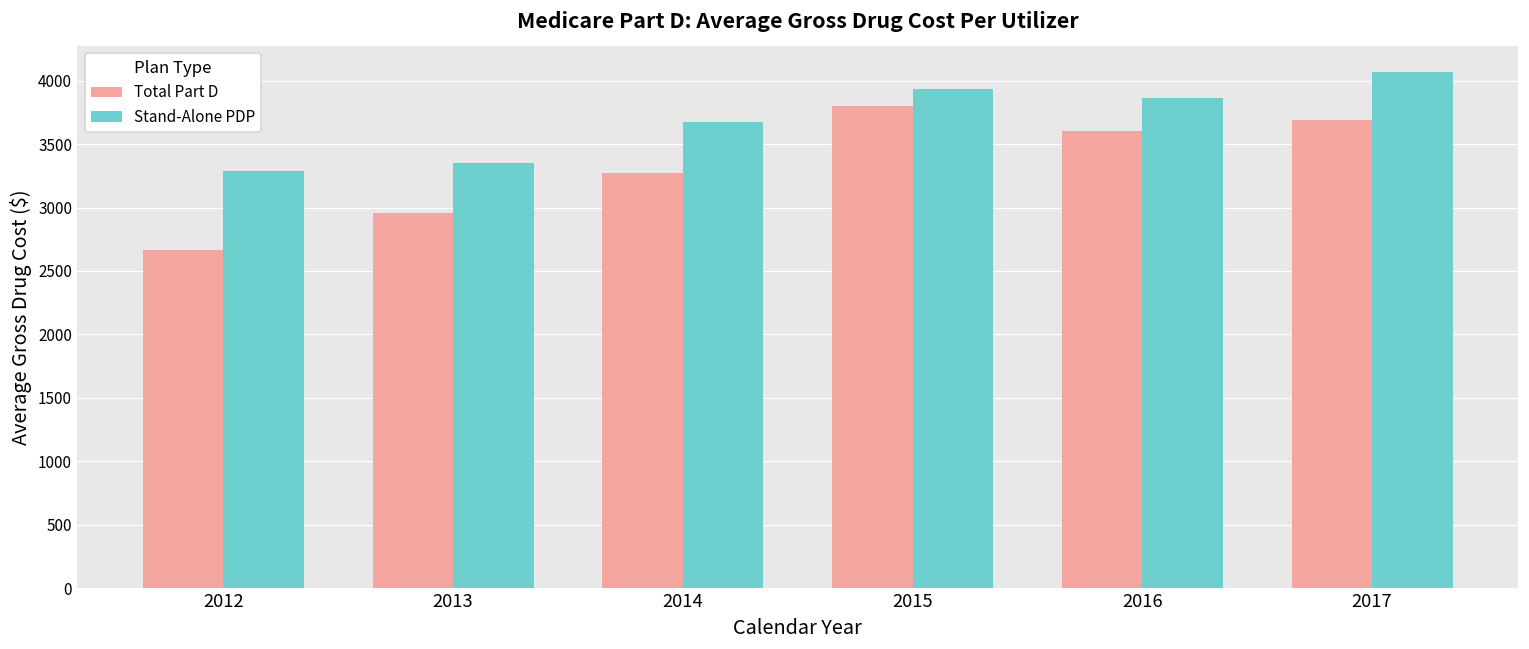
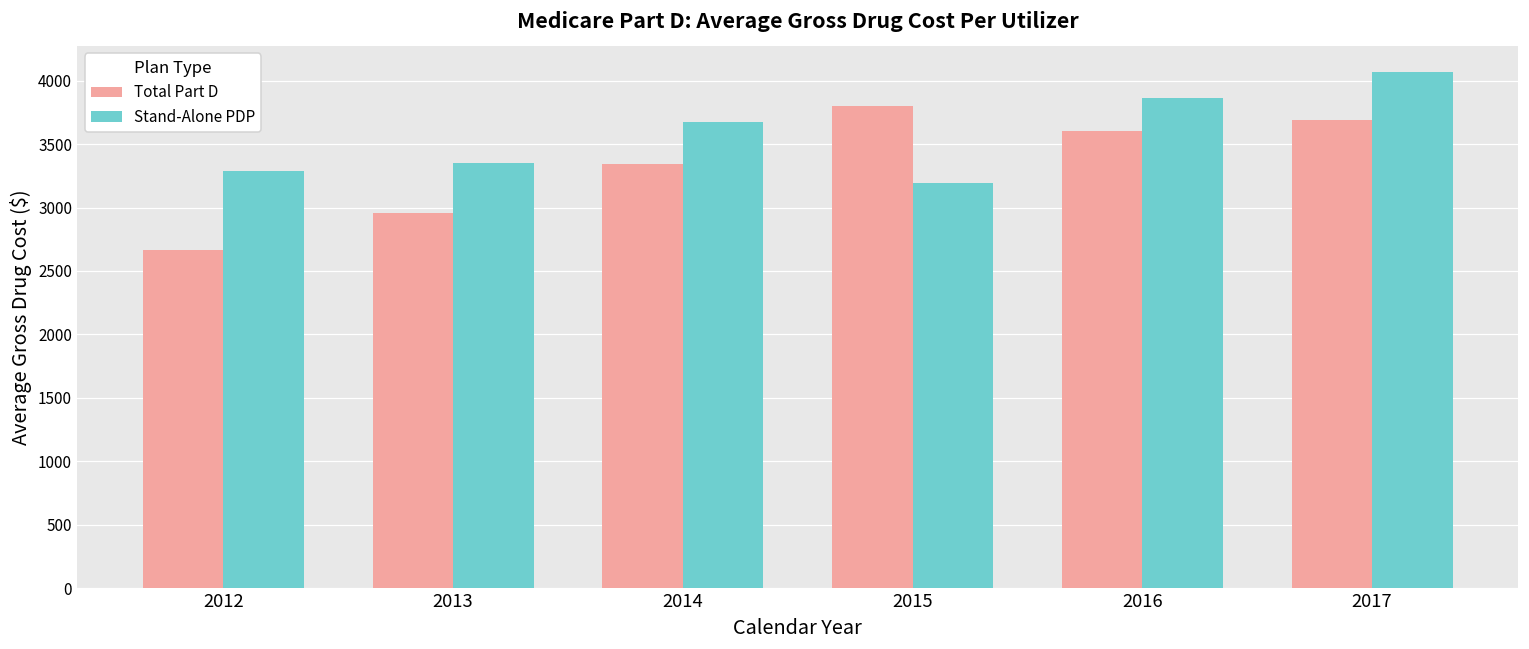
Total Part D, 2014: 3270 -> 3350
Stand-Alone PDP, 2015: 3930 -> 3200
